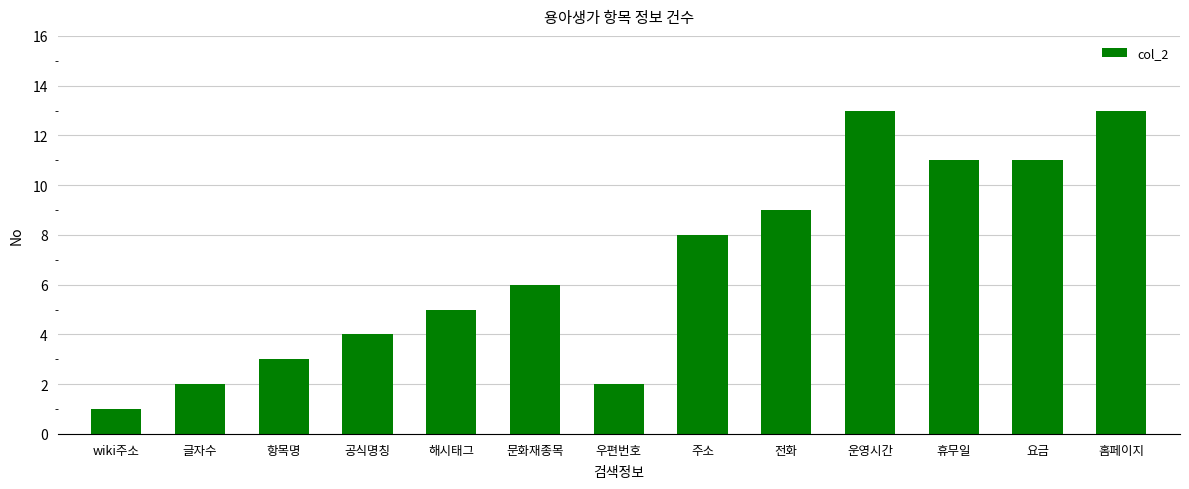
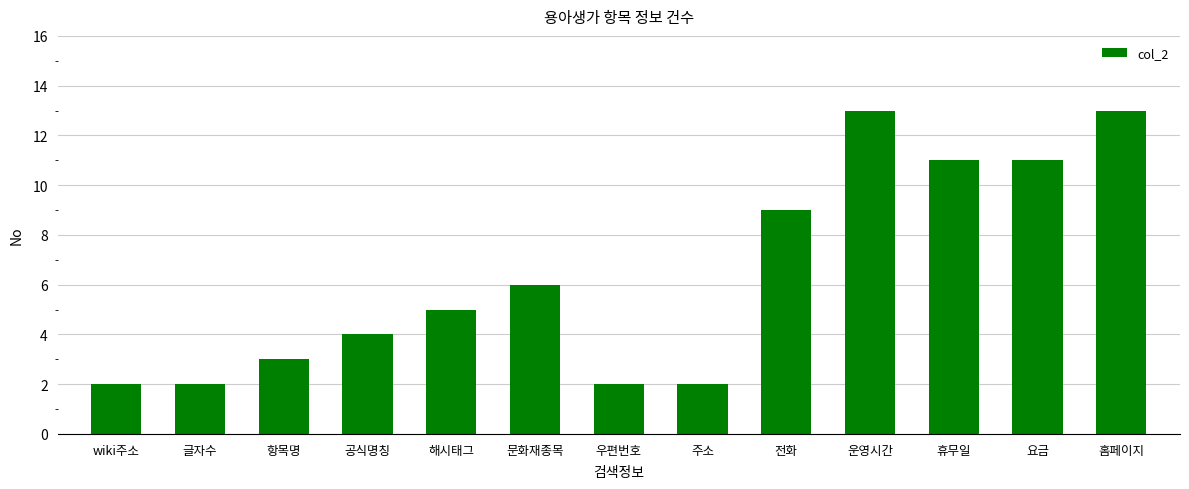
wiki주소: 1 -> 2
주소: 8 -> 2
